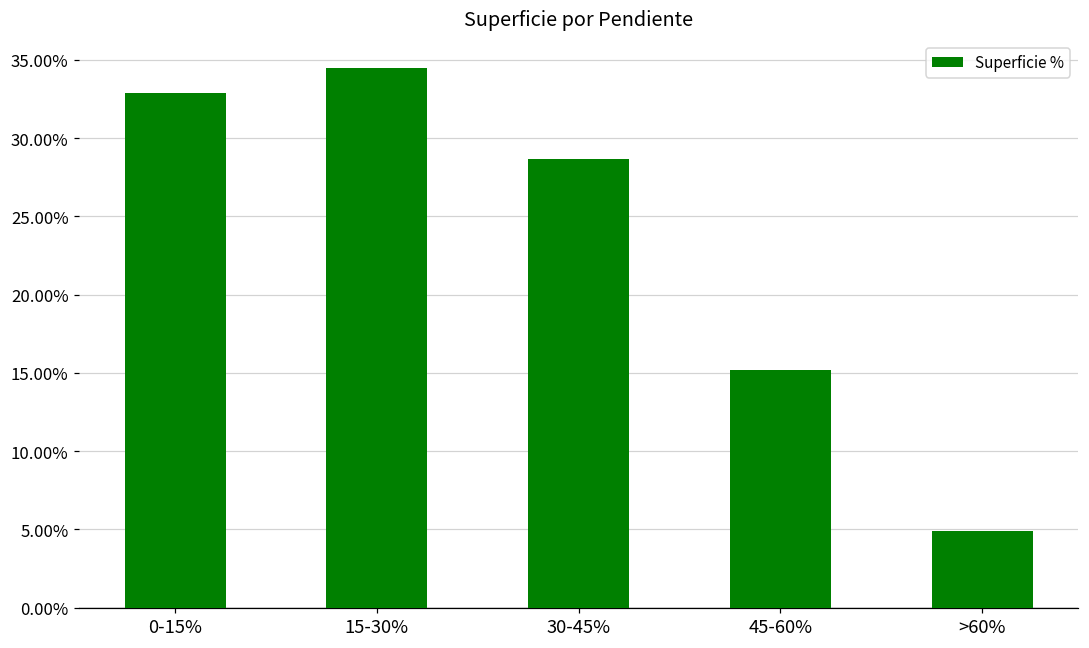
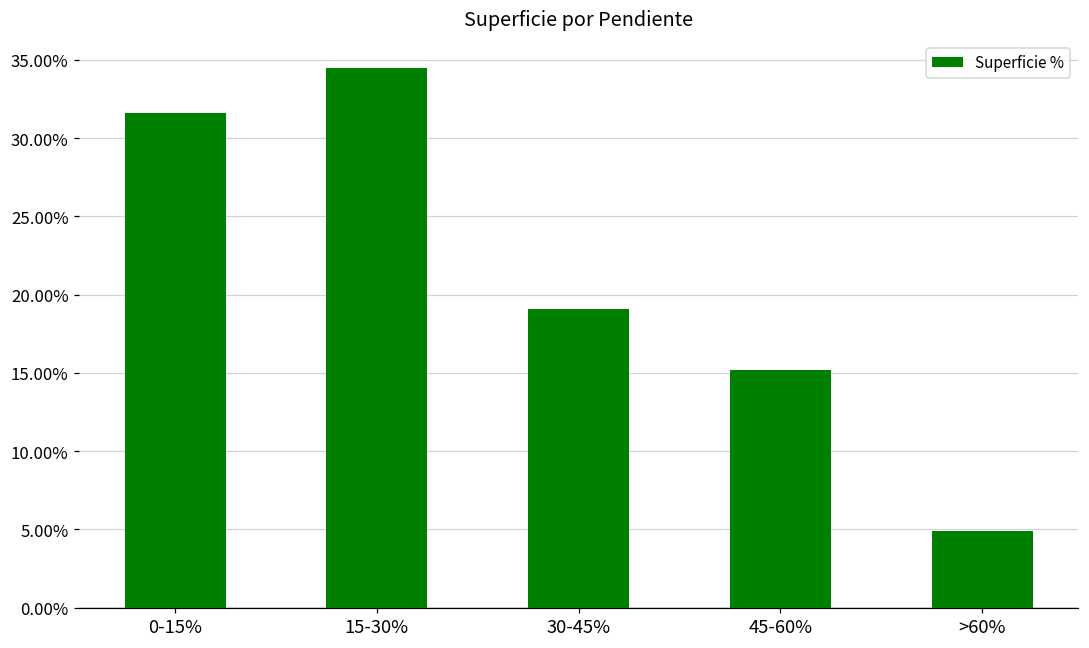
0-15%: 32.9% -> 31.6%
30-45%: 28.7% -> 19.1%
